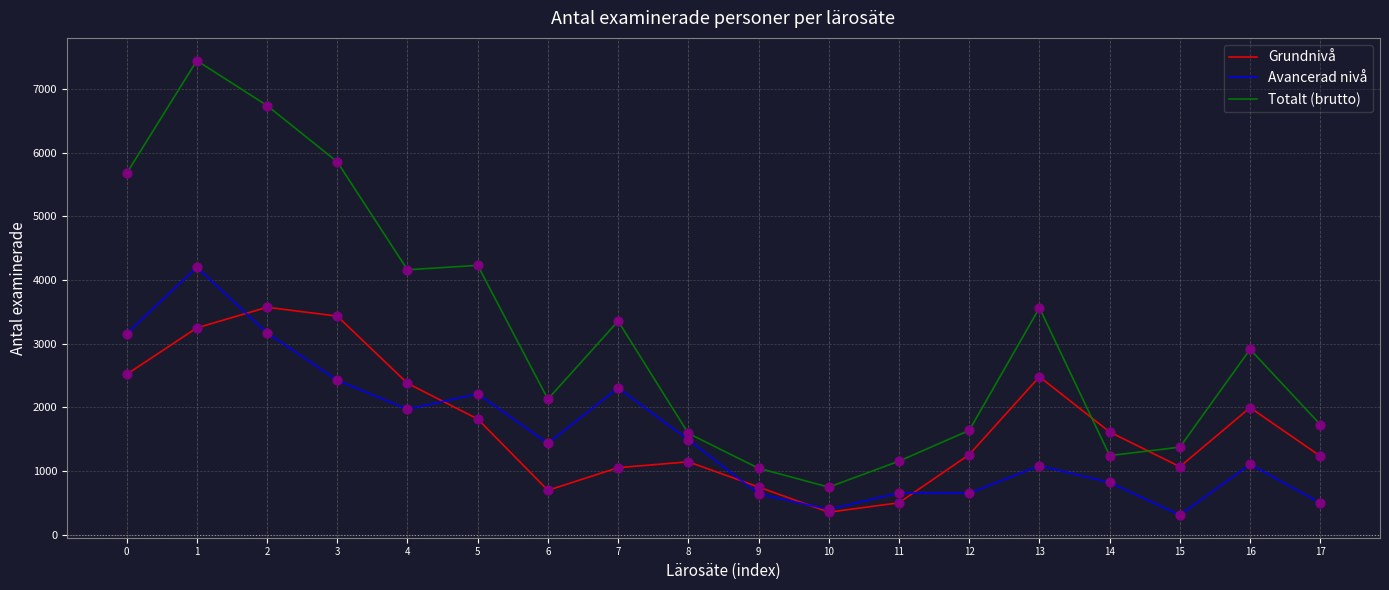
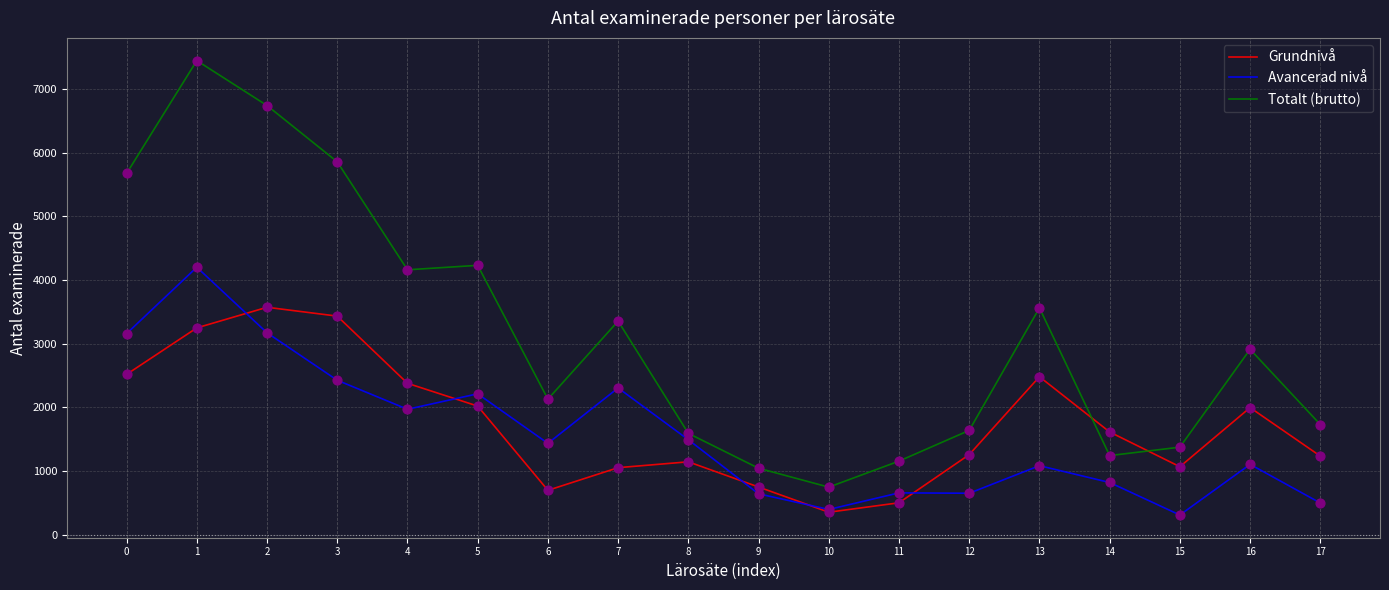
Grundnivå, 5: 1800 -> 2000
